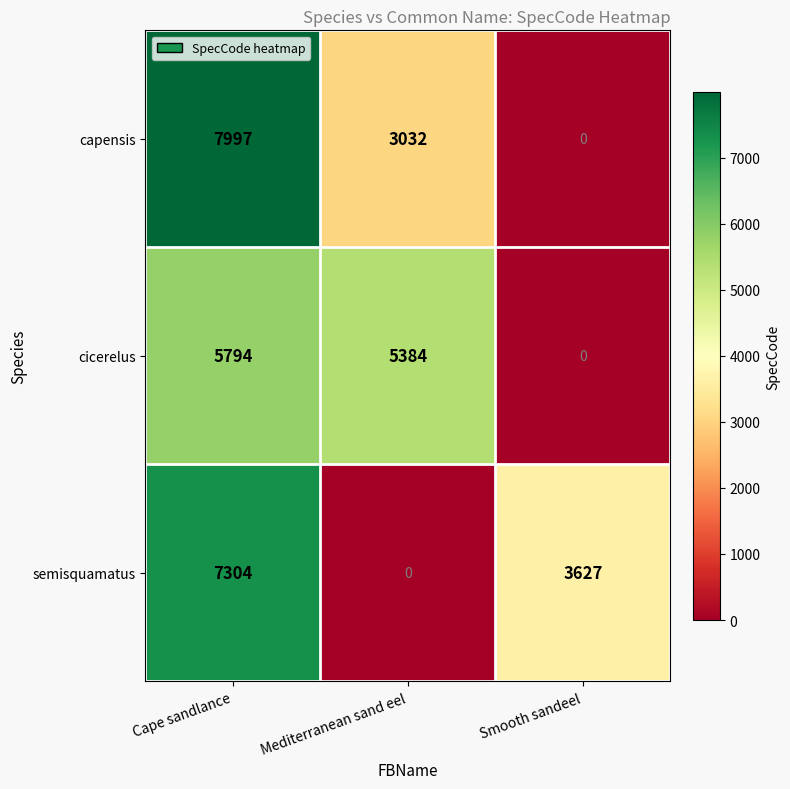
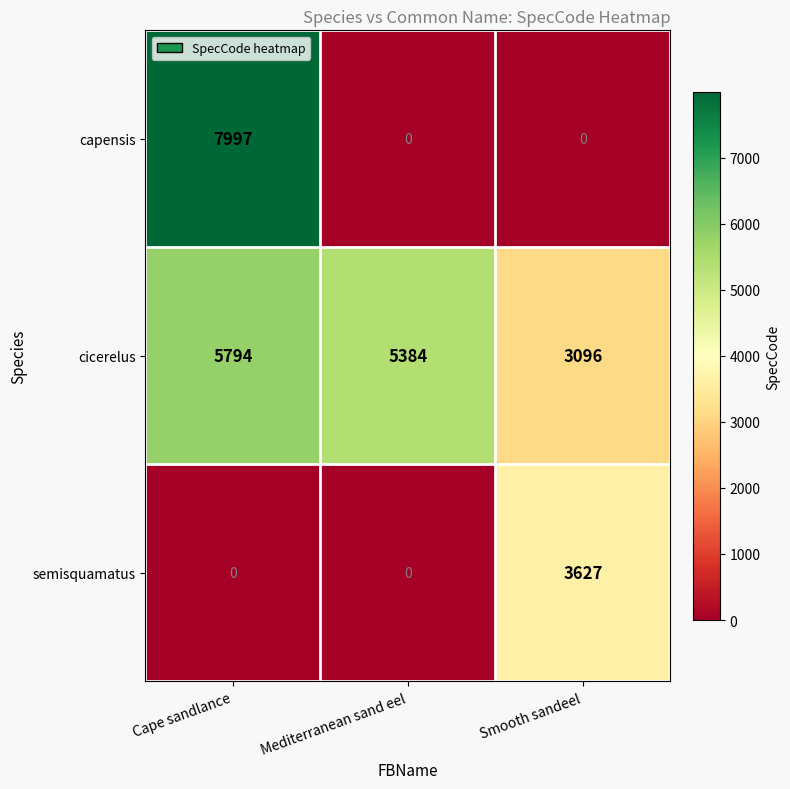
capensis, Mediterranean sand eel: 3032 -> 0
cicerelus, Smooth sandeel: 0 -> 3096
semisquamatus, Cape sandlance: 7304 -> 0
